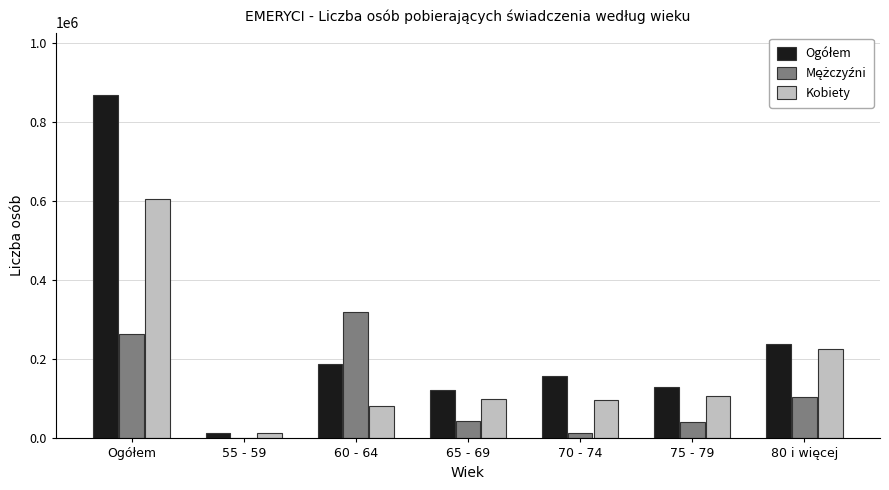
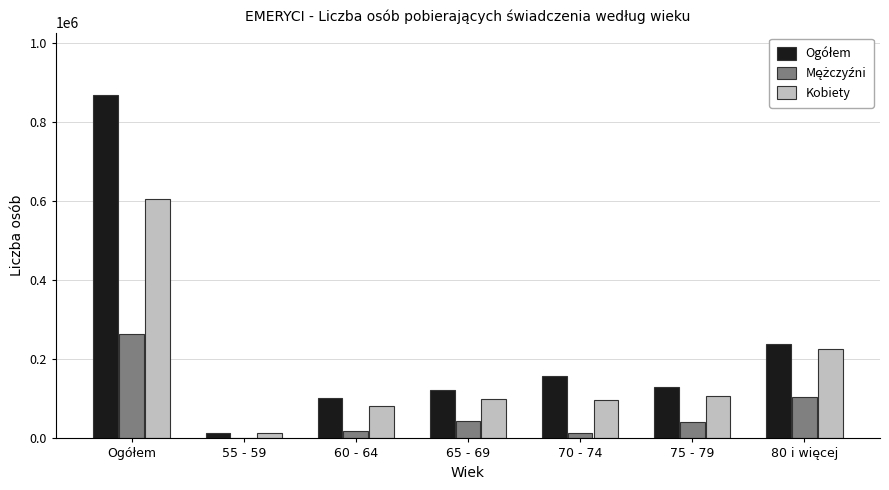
Ogółem, 60 - 64: 190000 -> 100000
Mężczyźni, 60 - 64: 320000 -> 20000
